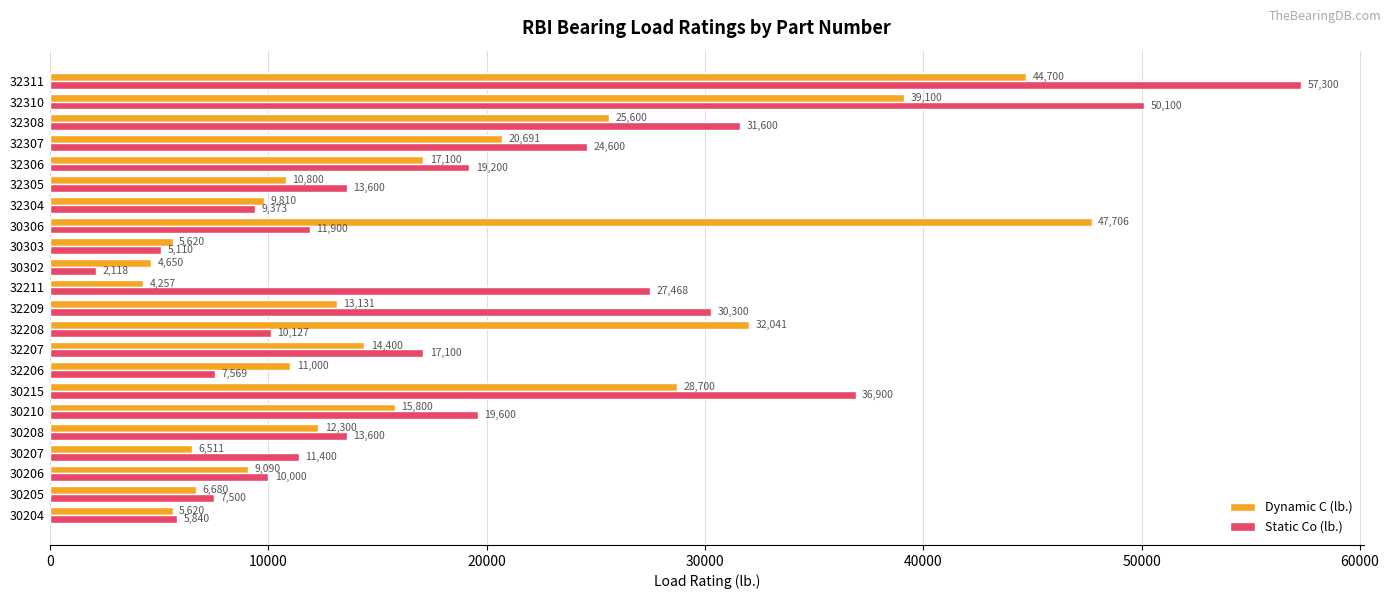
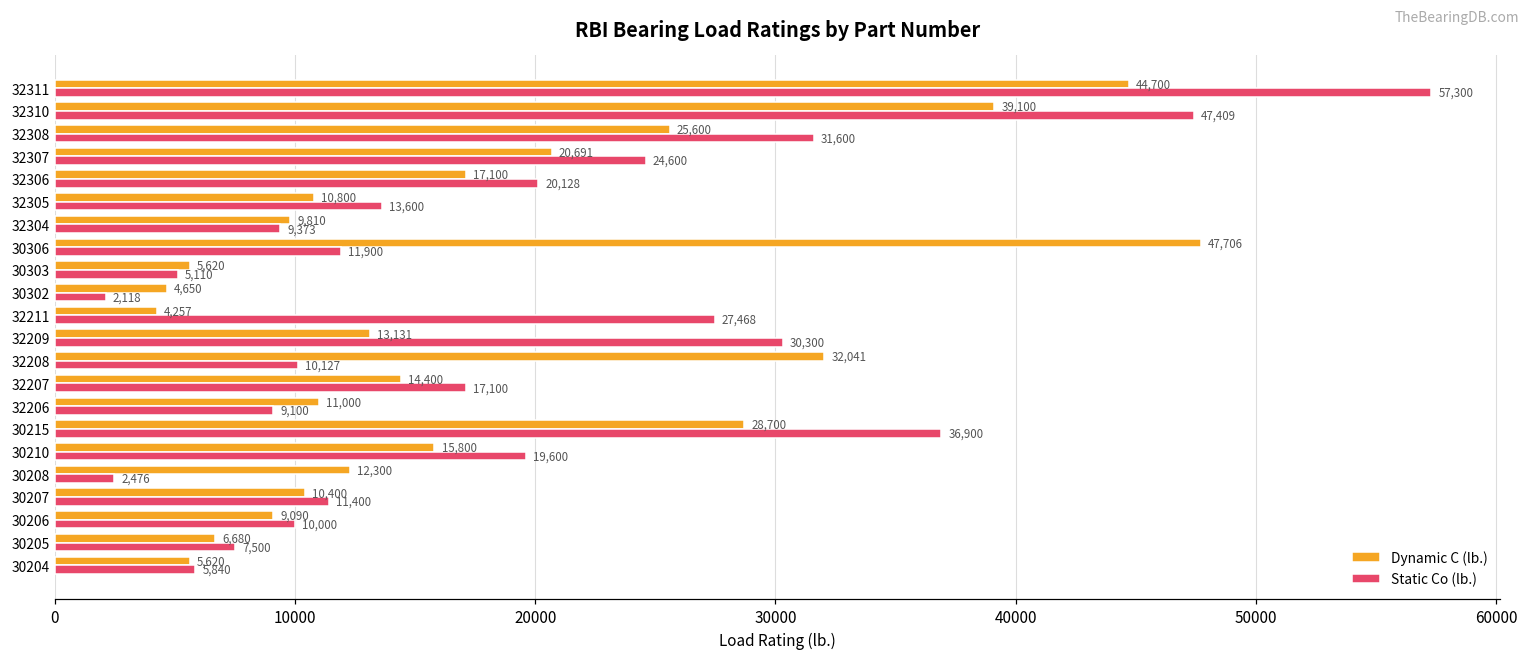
Static Co (lb.), 32310: 50,100 -> 47,409
Static Co (lb.), 32306: 19,200 -> 20,128
Static Co (lb.), 32206: 7,569 -> 9,100
Static Co (lb.), 30208: 13,600 -> 2,476
Dynamic C (lb.), 30207: 6,511 -> 10,400
